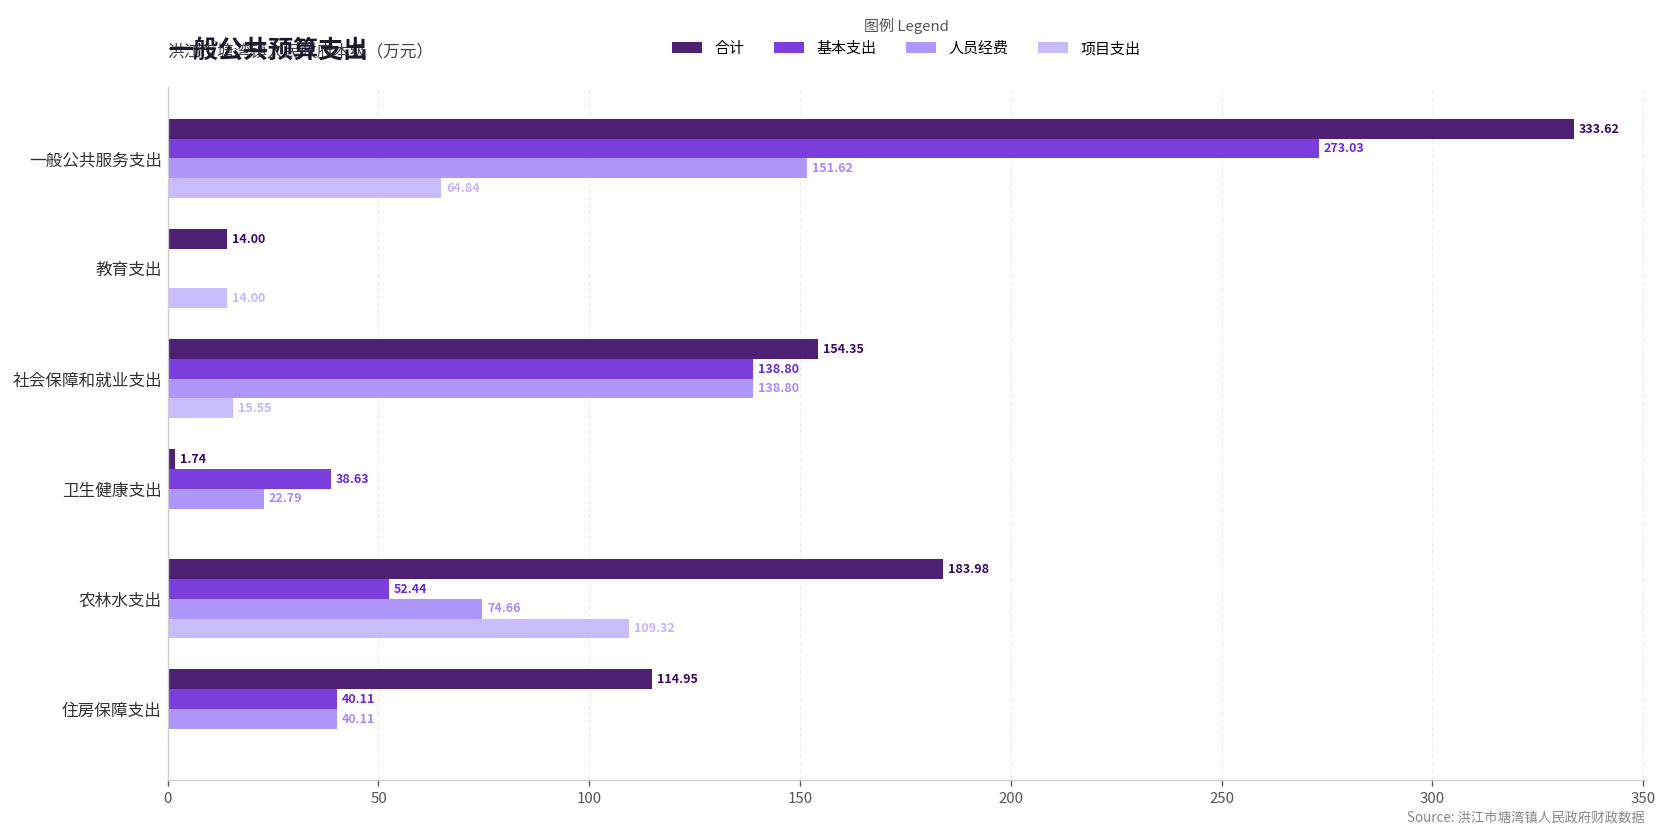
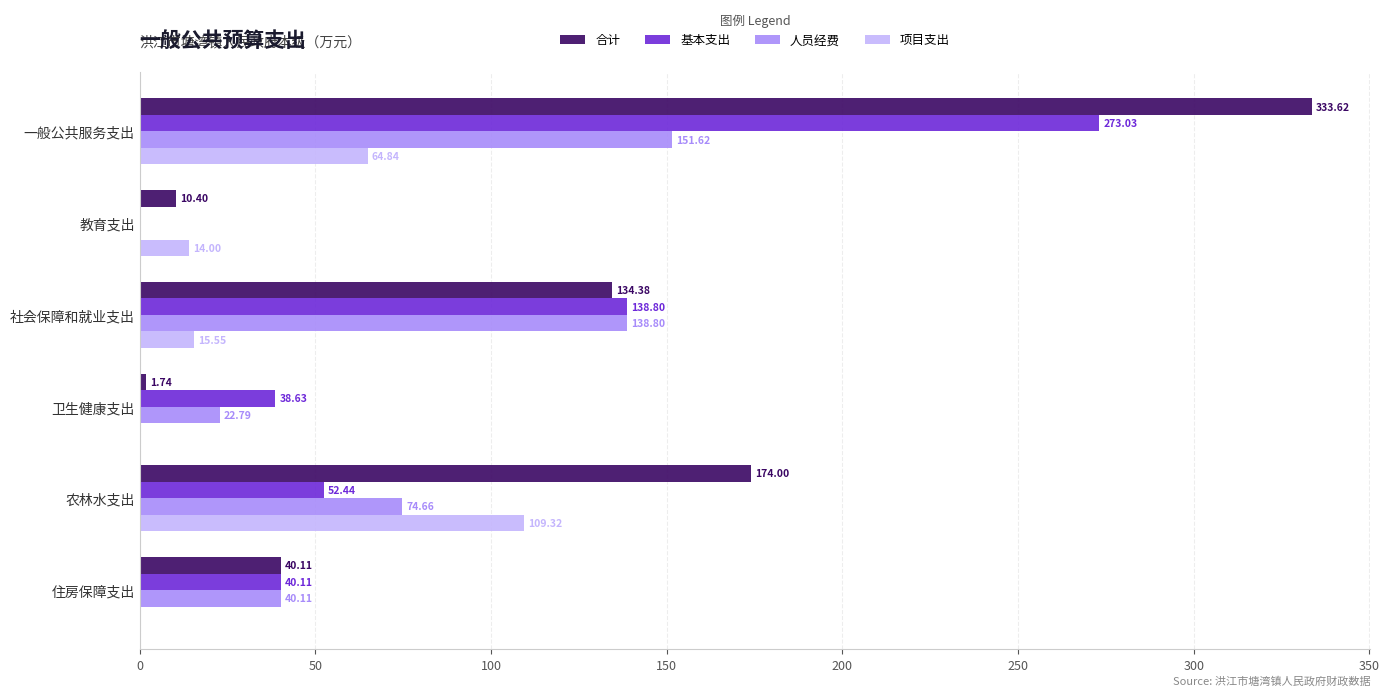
合计, 教育支出: 14.00 -> 10.40
合计, 社会保障和就业支出: 154.35 -> 134.38
合计, 农林水支出: 183.98 -> 174.00
合计, 住房保障支出: 114.95 -> 40.11
